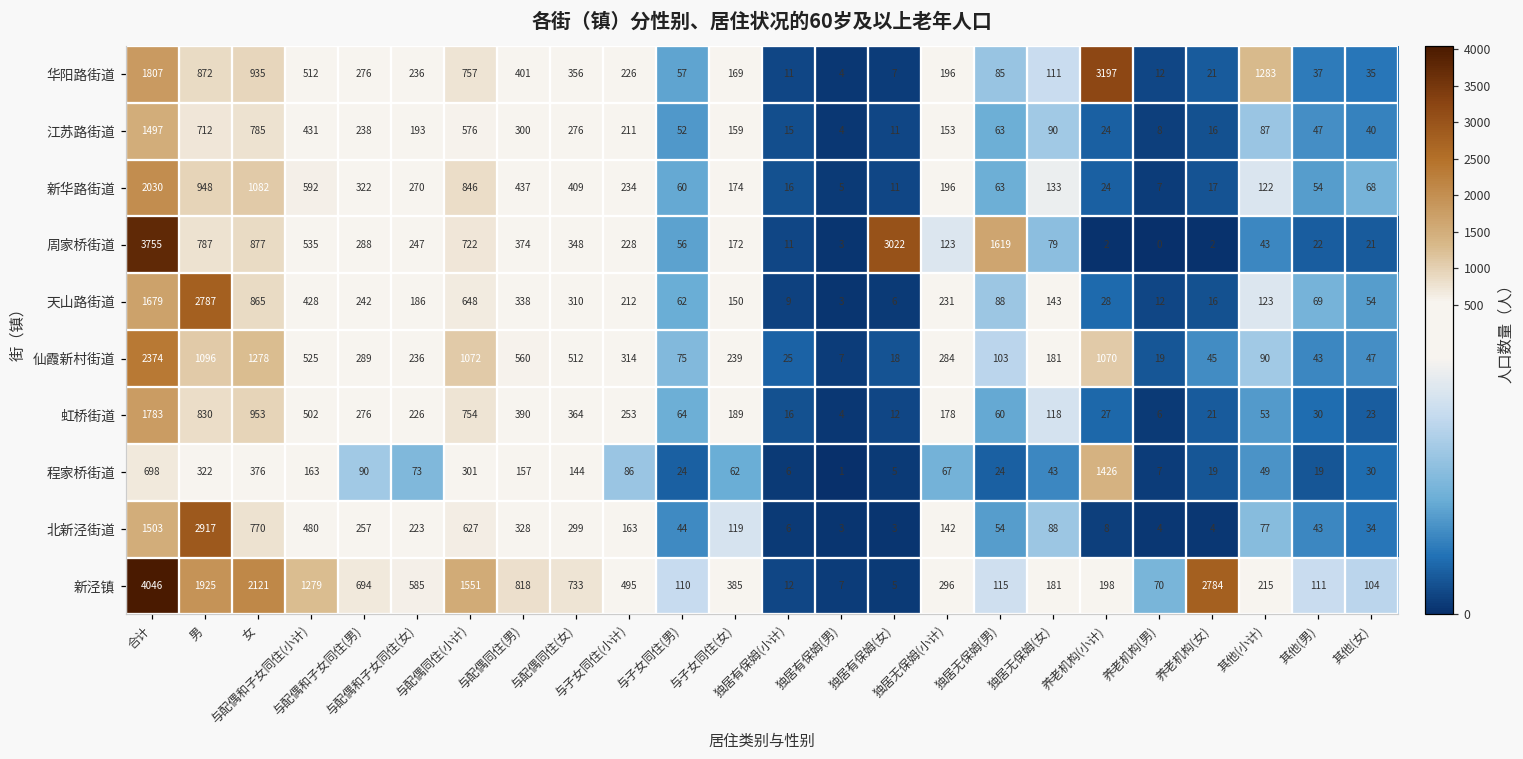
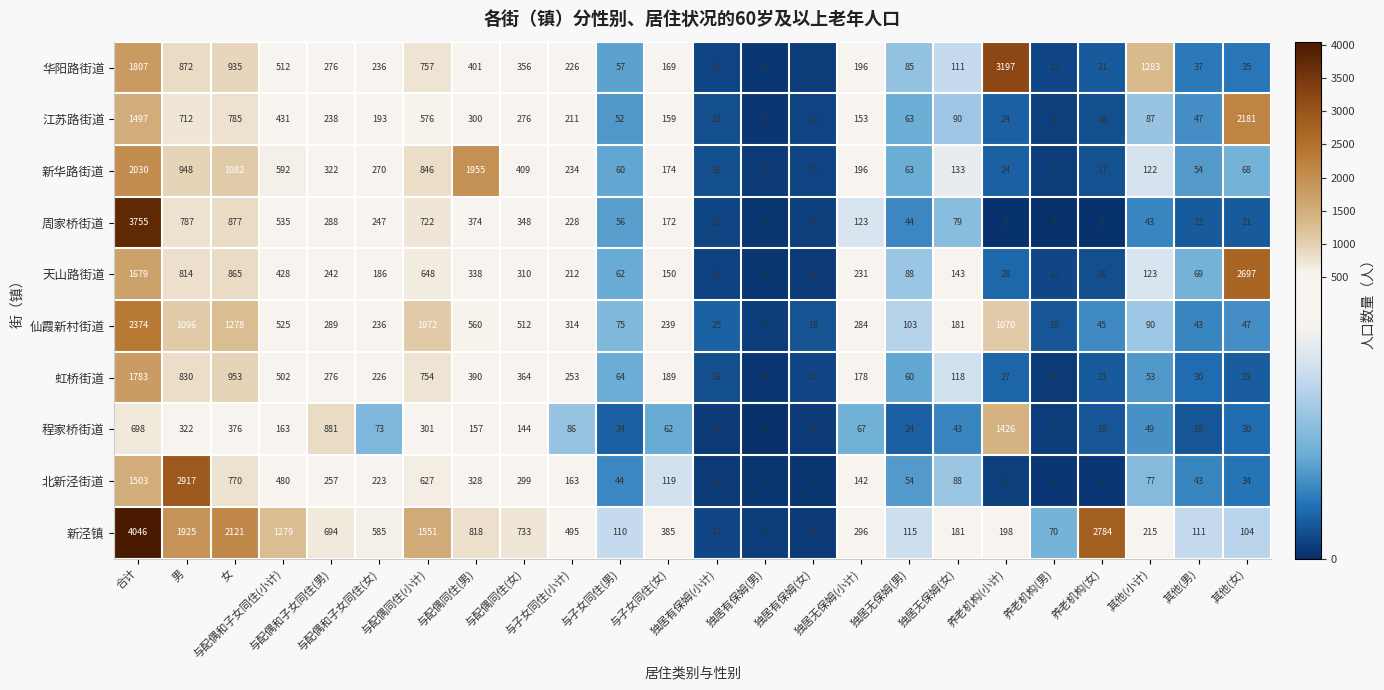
江苏路街道, 其他(女): 40 -> 2181
新华路街道, 与配偶同住(男): 437 -> 1955
周家桥街道, 独居有保姆(女): 3022 -> 8
周家桥街道, 独居无保姆(男): 1619 -> 44
天山路街道, 男: 2787 -> 814
天山路街道, 其他(女): 54 -> 2697
程家桥街道, 与配偶和子女同住(男): 90 -> 881
